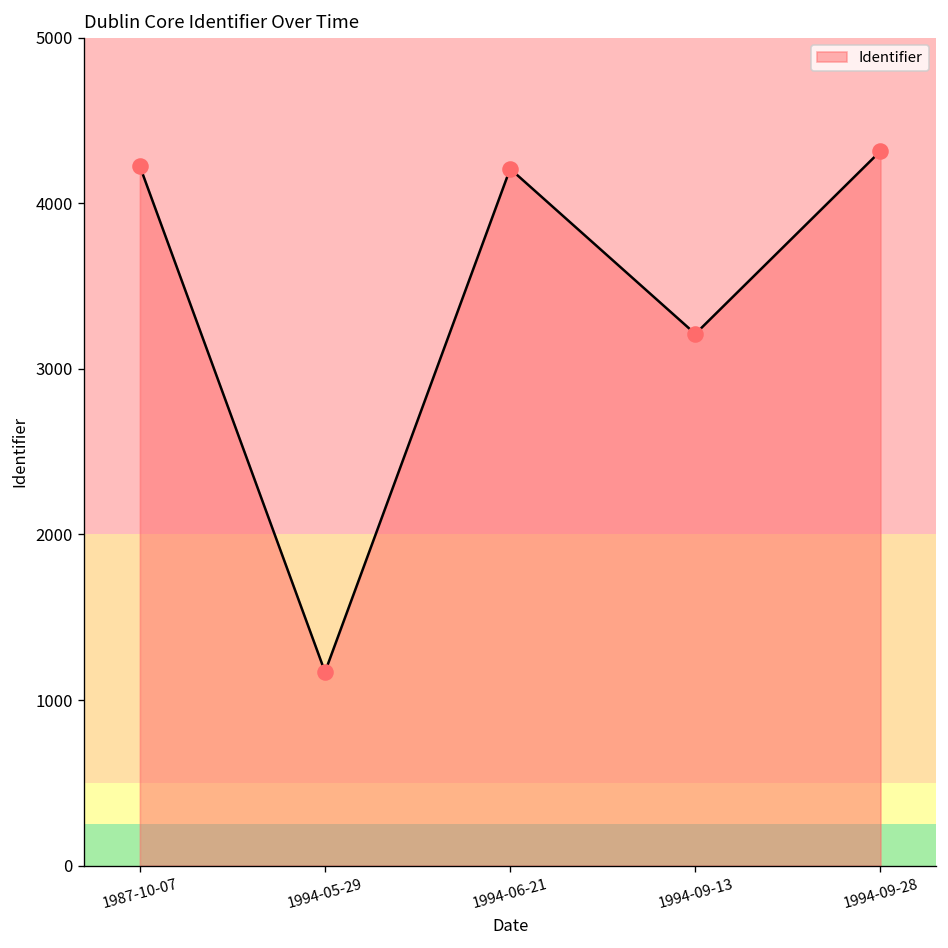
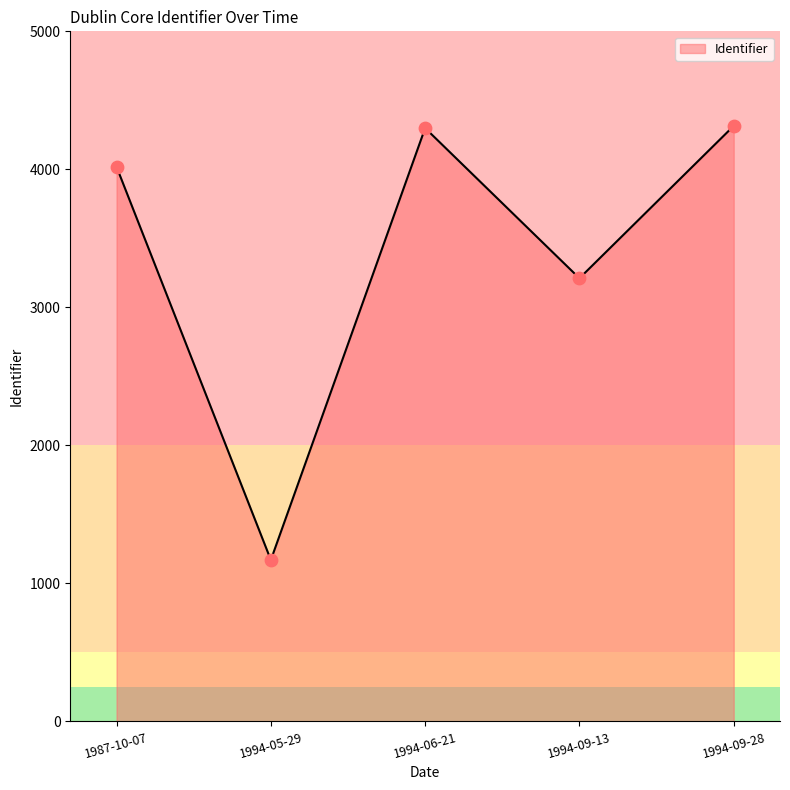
1987-10-07: 4220 -> 4020
1994-06-21: 4210 -> 4300
